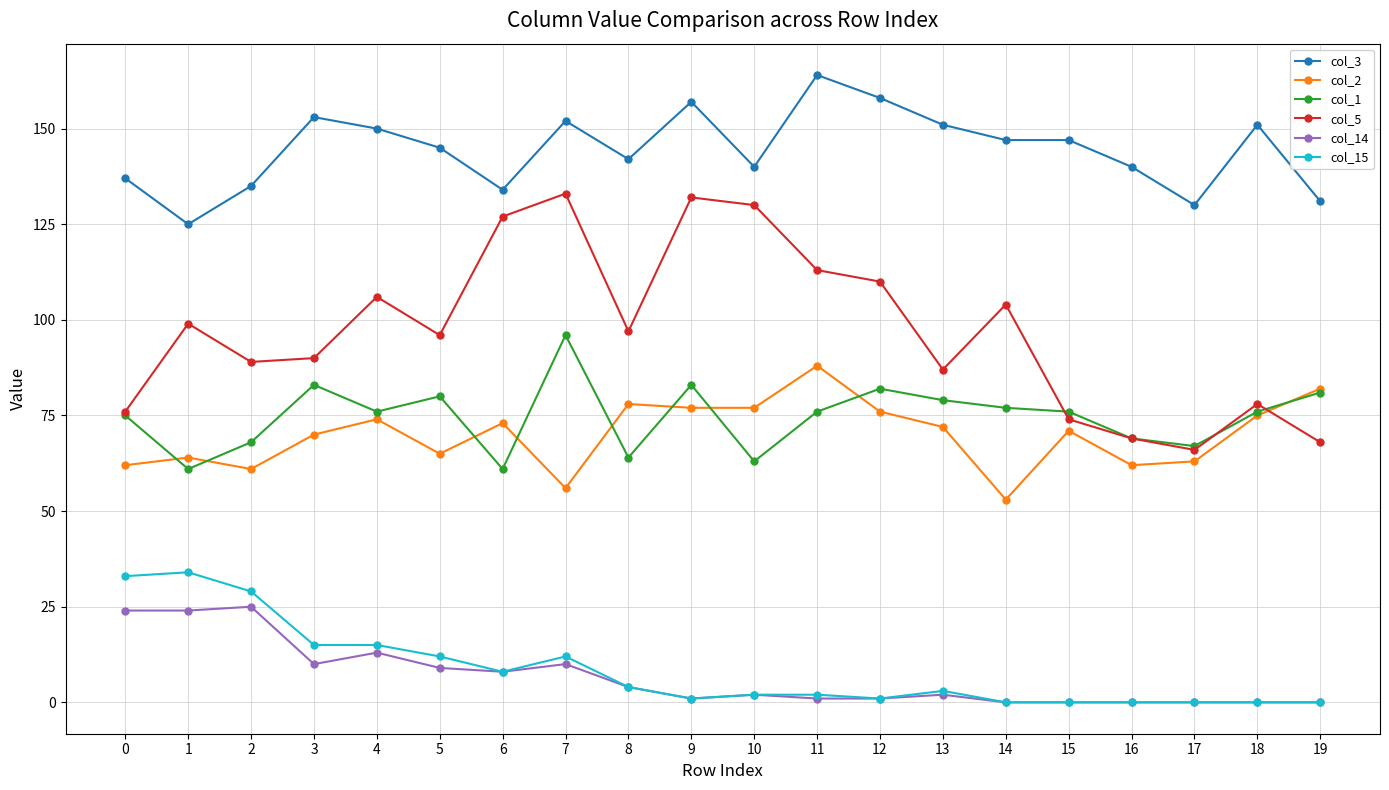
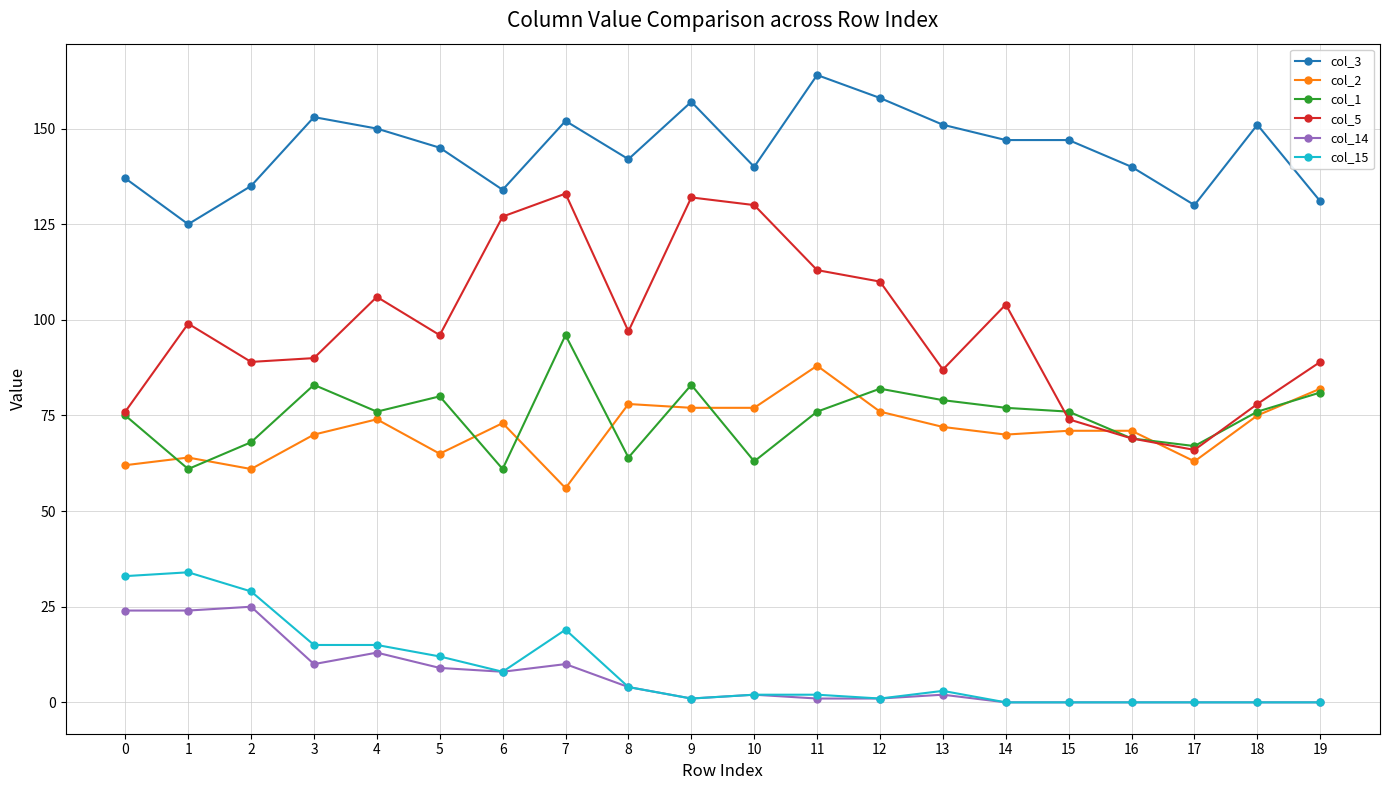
col_15, 7: 12 -> 19
col_2, 14: 53 -> 70
col_2, 16: 62 -> 71
col_5, 19: 68 -> 89
